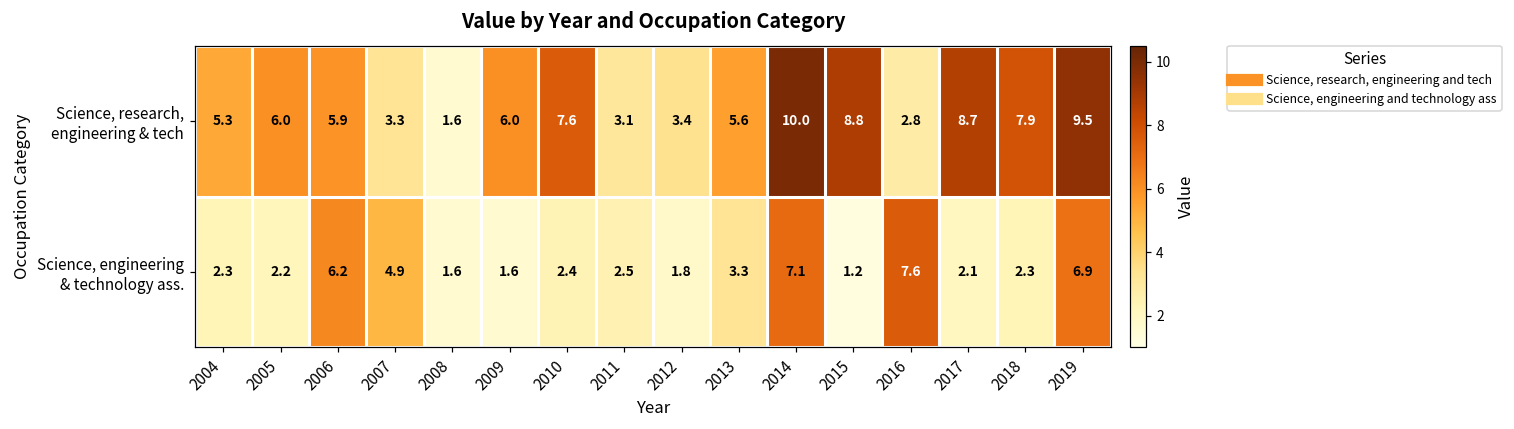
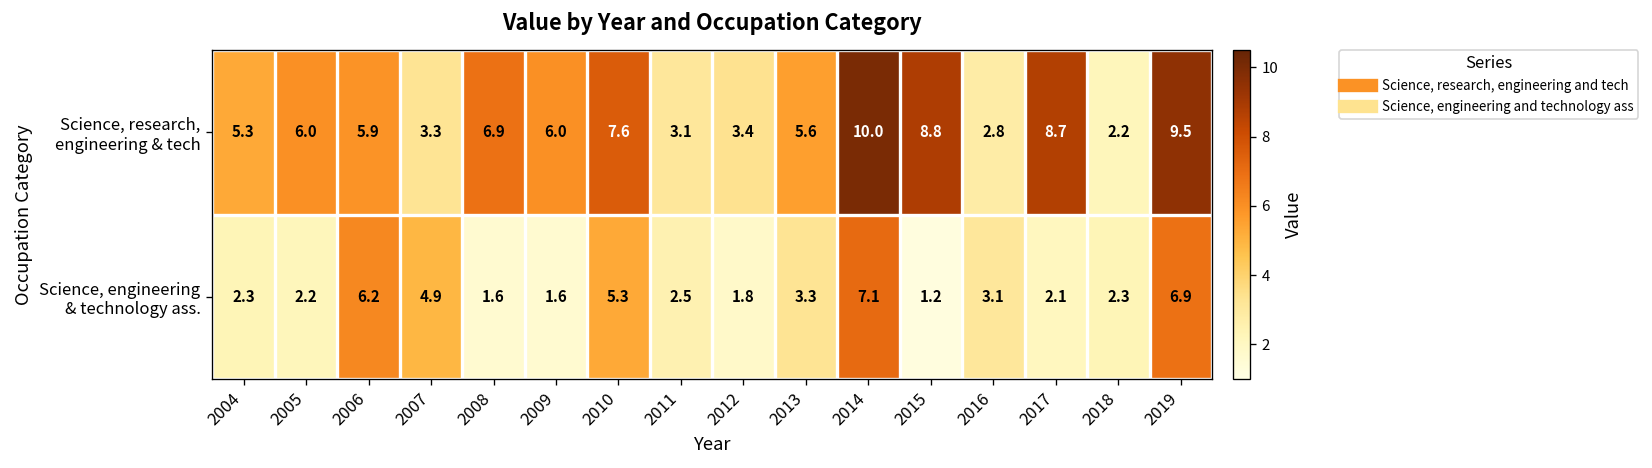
Science, research, engineering & tech, 2008: 1.6 -> 6.9
Science, research, engineering & tech, 2018: 7.9 -> 2.2
Science, engineering & technology ass., 2010: 2.4 -> 5.3
Science, engineering & technology ass., 2016: 7.6 -> 3.1
